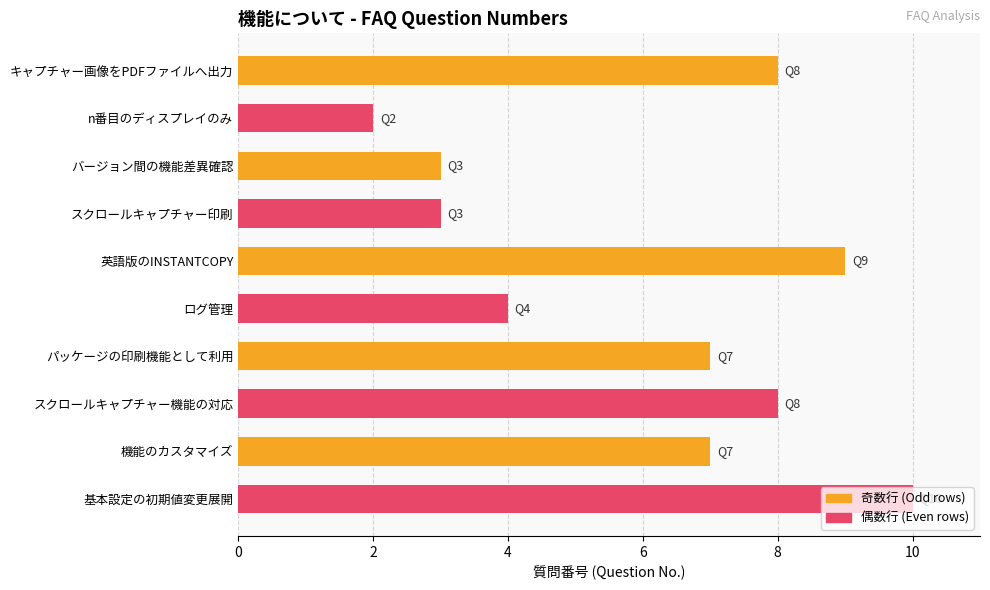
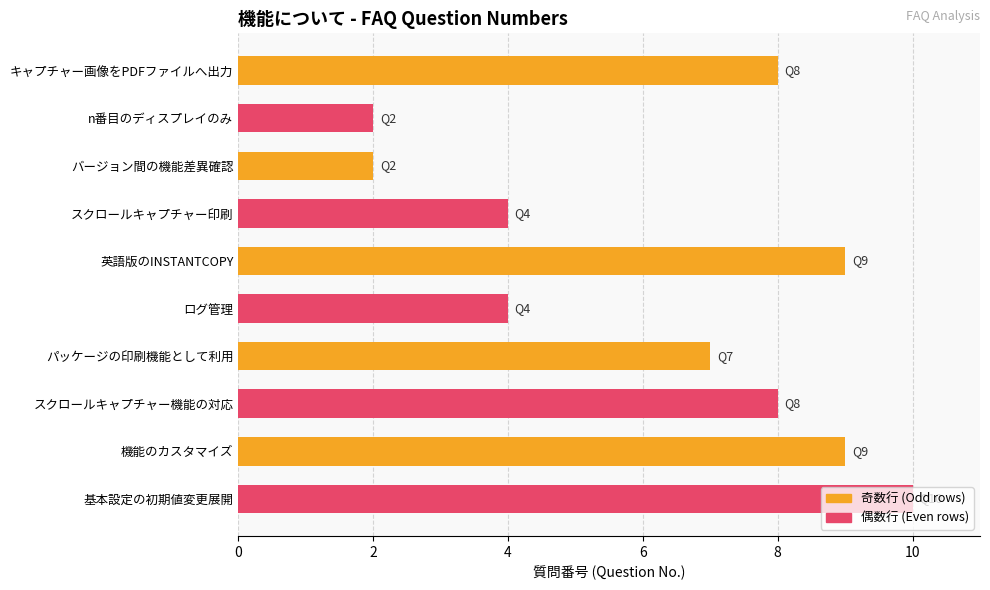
バージョン間の機能差異確認: 3 -> 2
スクロールキャプチャー印刷: 3 -> 4
機能のカスタマイズ: 7 -> 9
